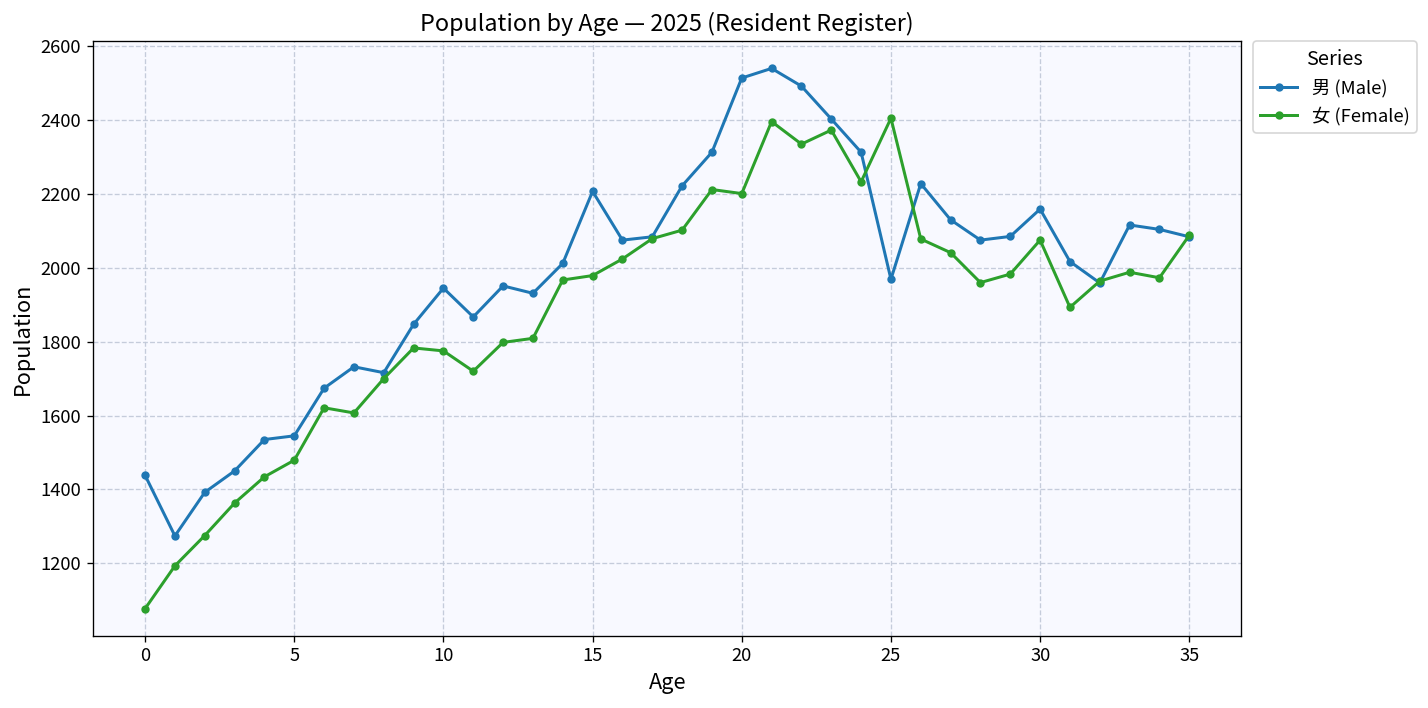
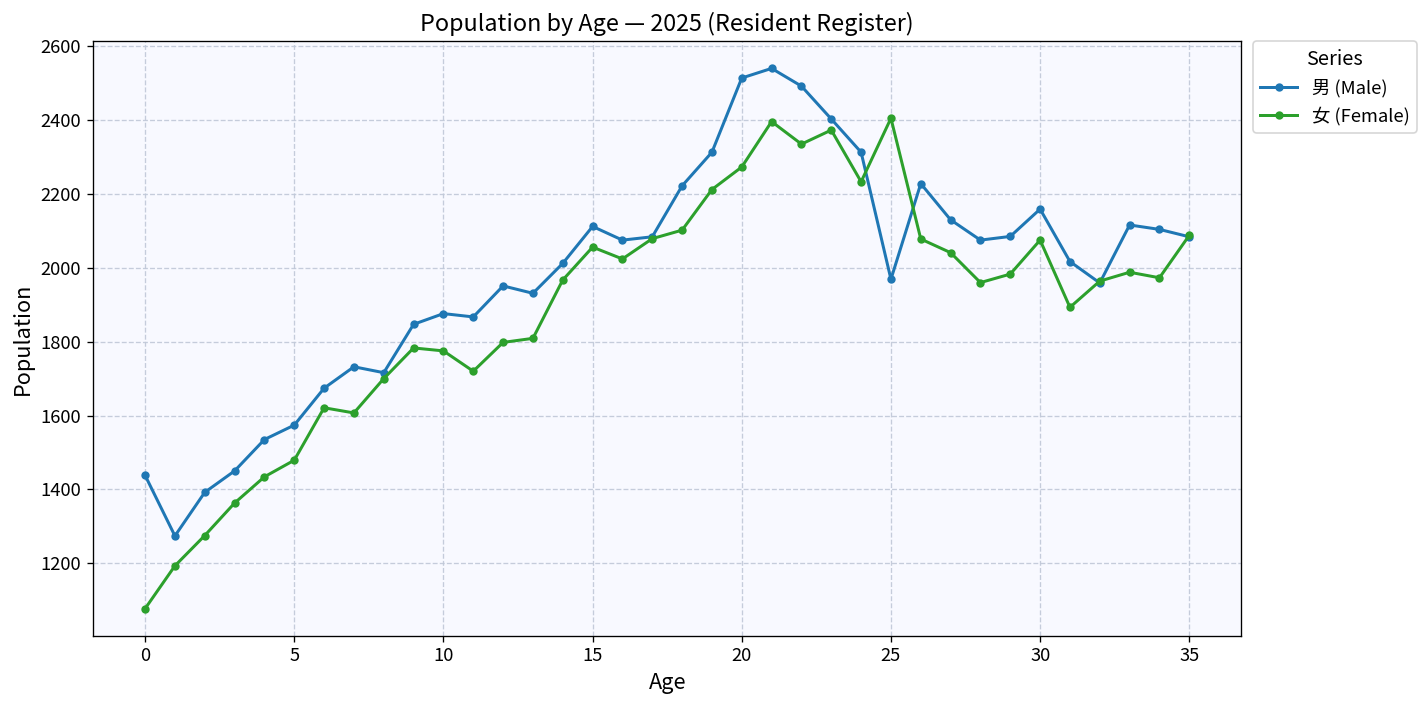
男 (Male), 5: 1550 -> 1570
男 (Male), 10: 1950 -> 1880
男 (Male), 15: 2210 -> 2110
女 (Female), 15: 1980 -> 2060
女 (Female), 20: 2200 -> 2270
